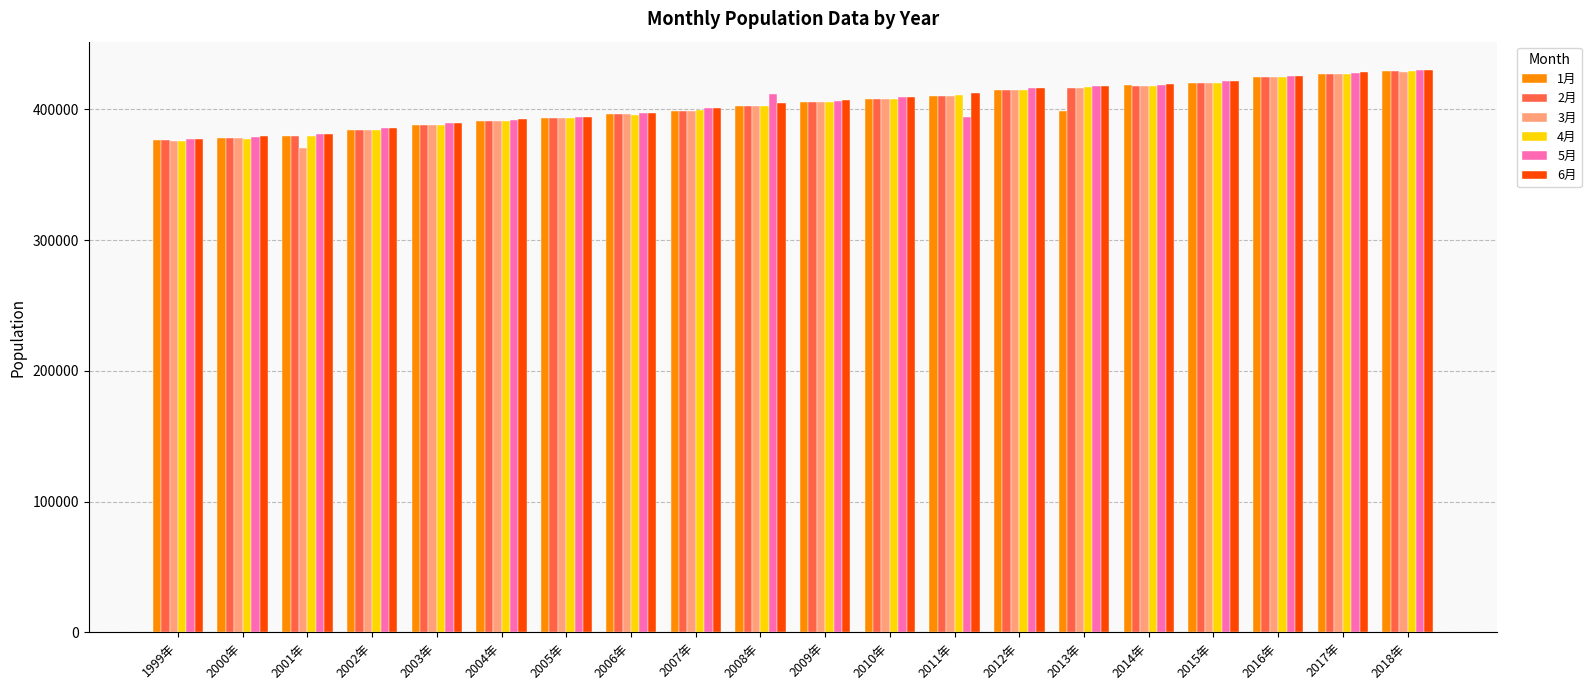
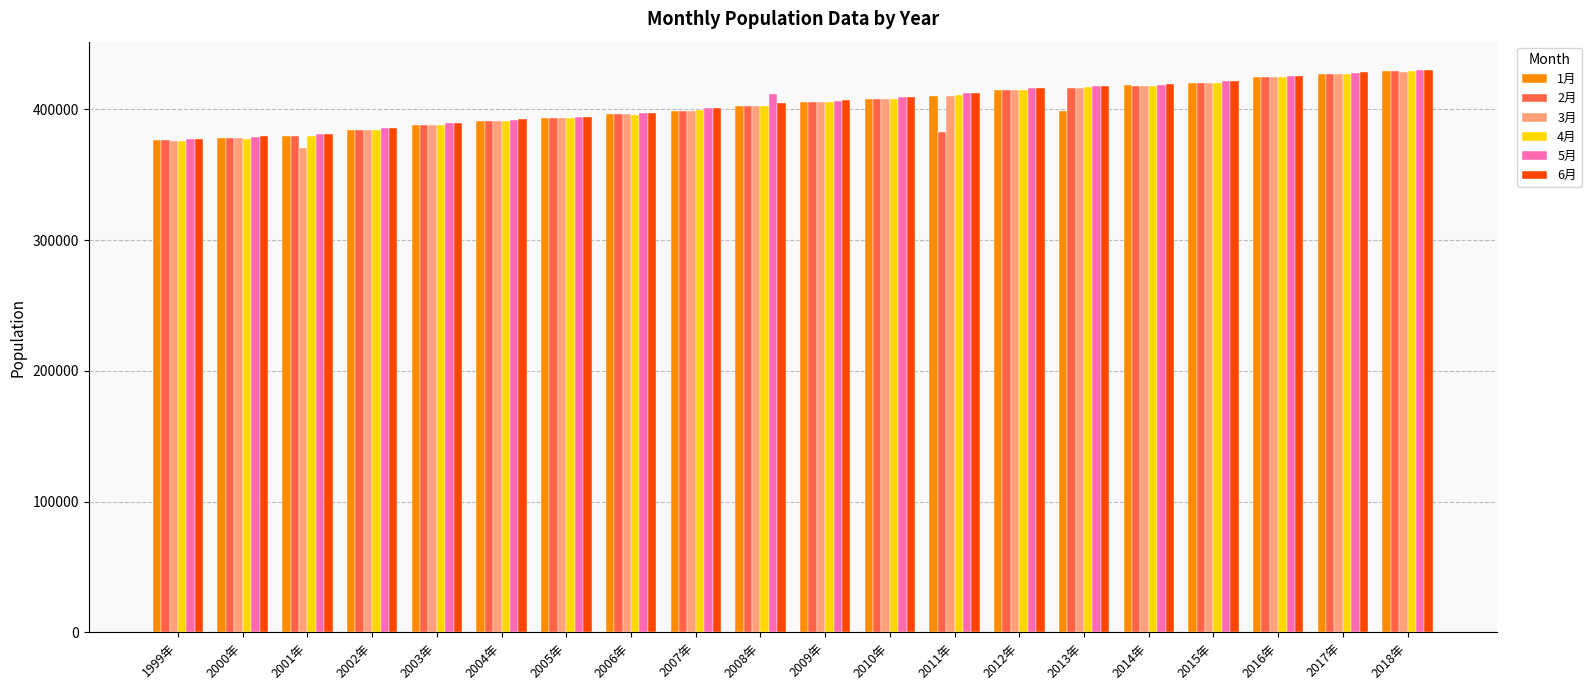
2月, 2011年: 411000 -> 383000
5月, 2011年: 394000 -> 412000
